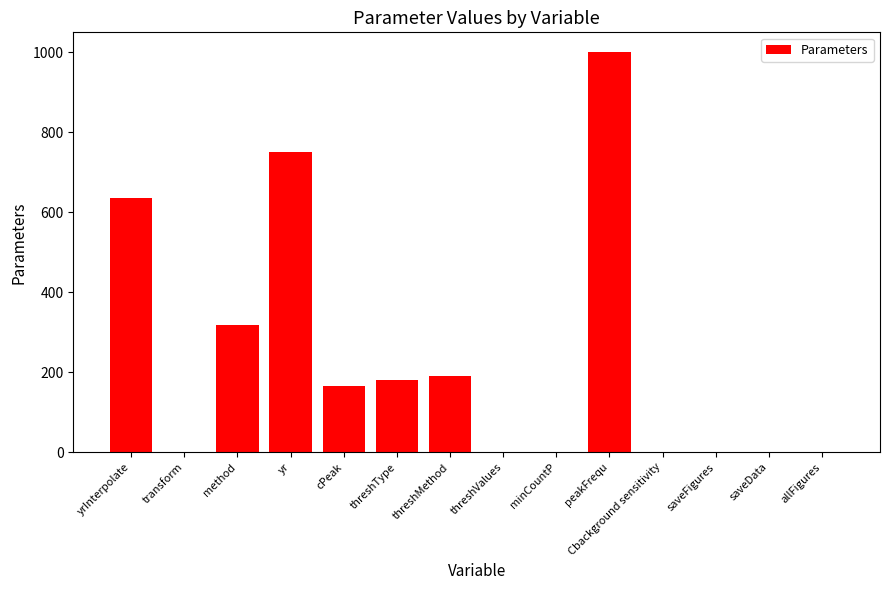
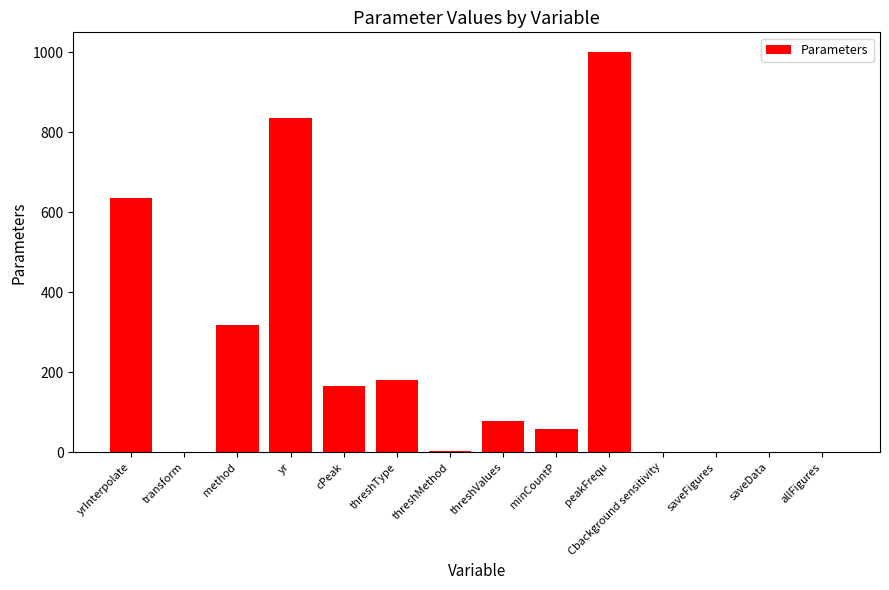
yr: 750 -> 840
threshMethod: 190 -> 0
threshValues: 0 -> 80
minCountP: 0 -> 60
